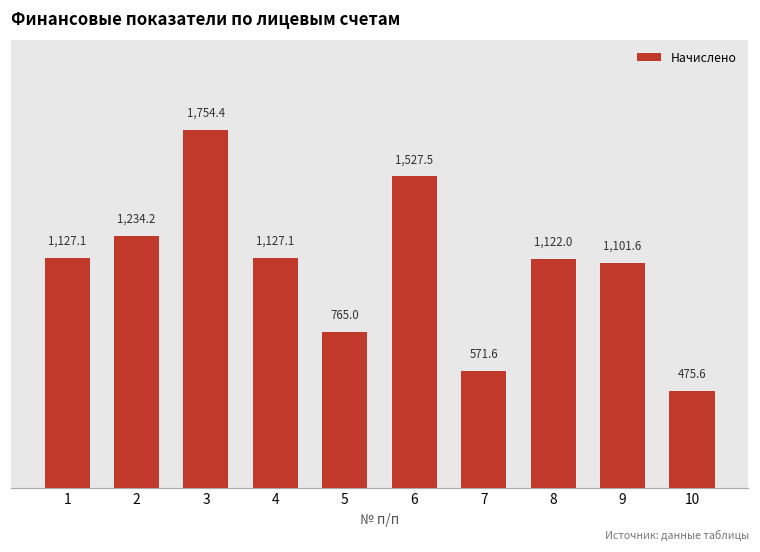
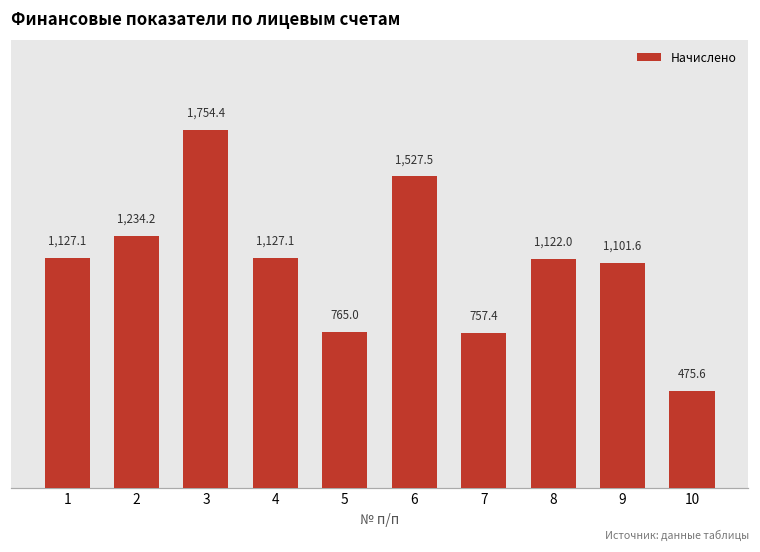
7: 571.6 -> 757.4
